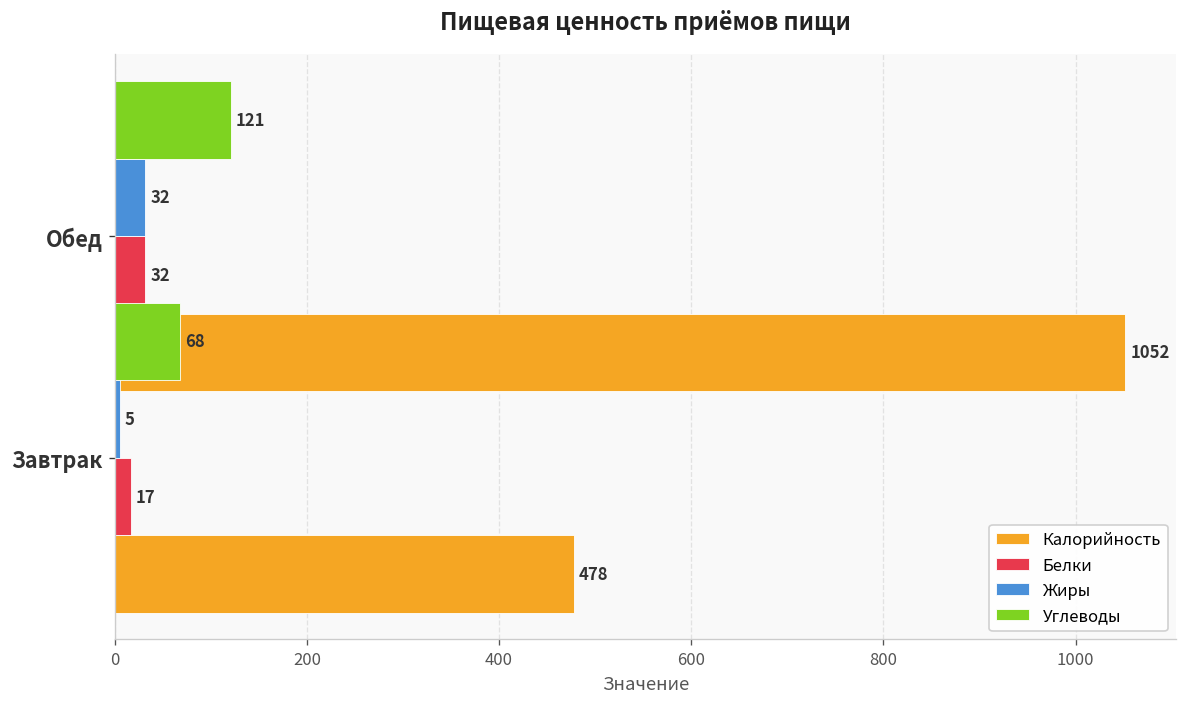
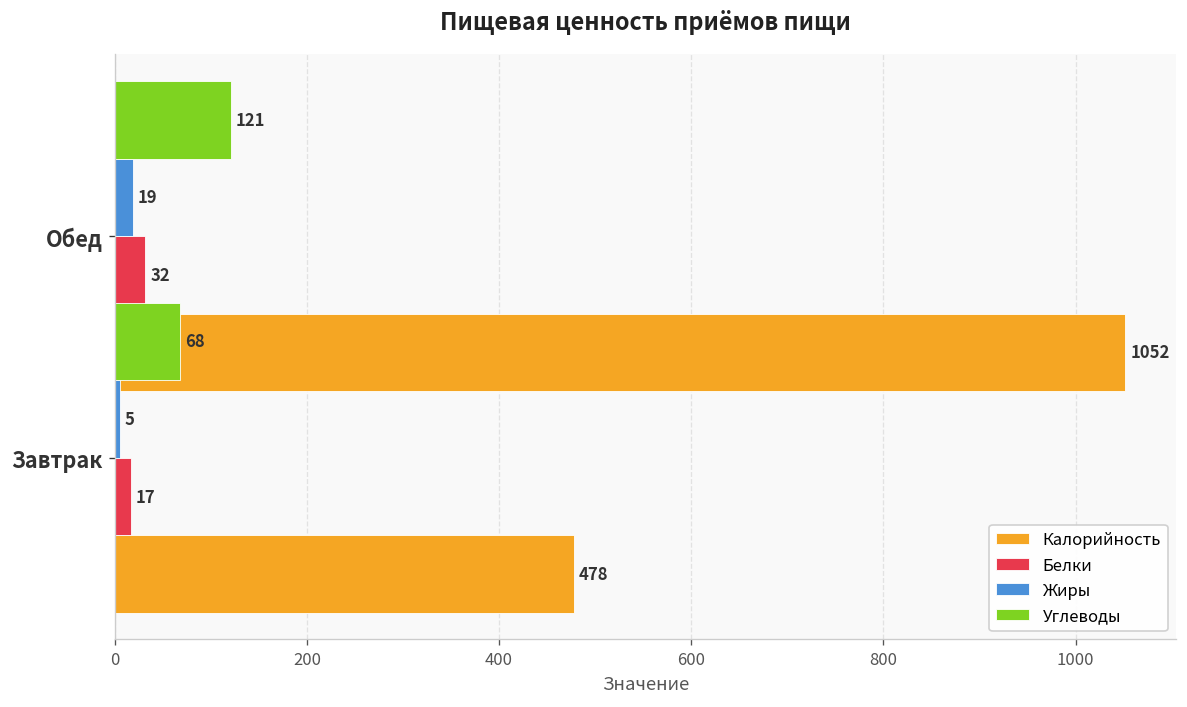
Жиры, Обед: 32 -> 19
